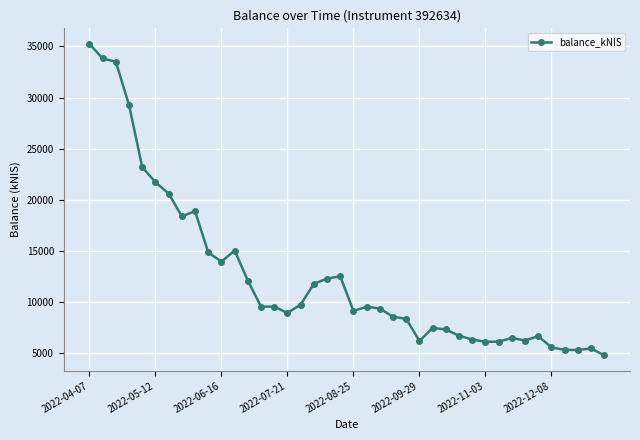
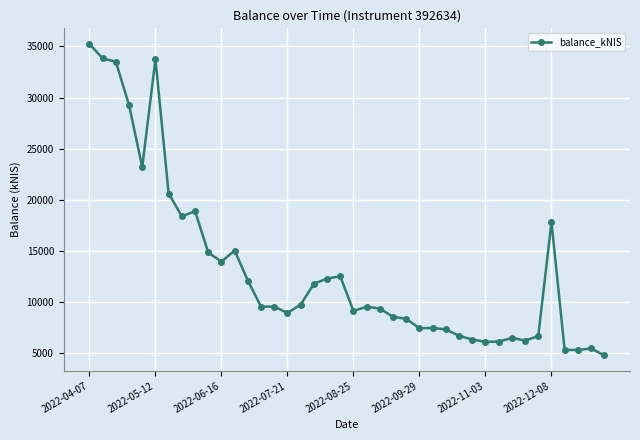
2022-05-12: 21700 -> 33700
2022-09-29: 6200 -> 7500
2022-12-08: 5600 -> 17800
